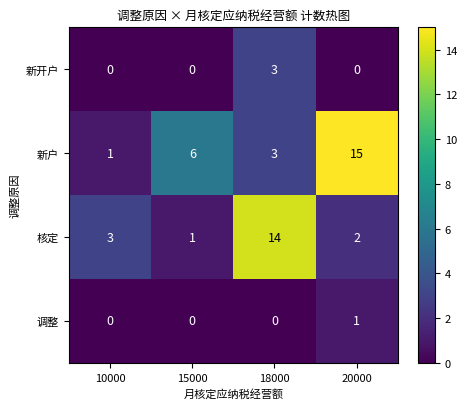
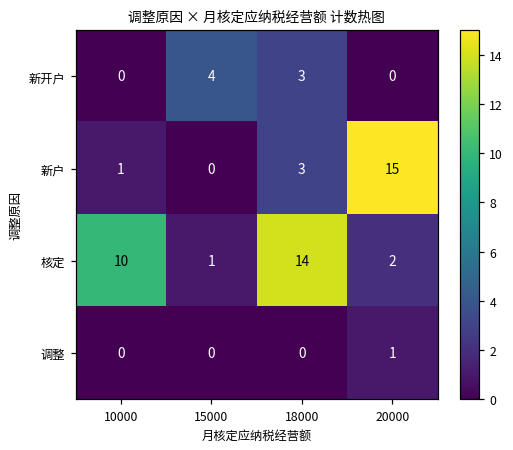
新开户, 15000: 0 -> 4
新户, 15000: 6 -> 0
核定, 10000: 3 -> 10
